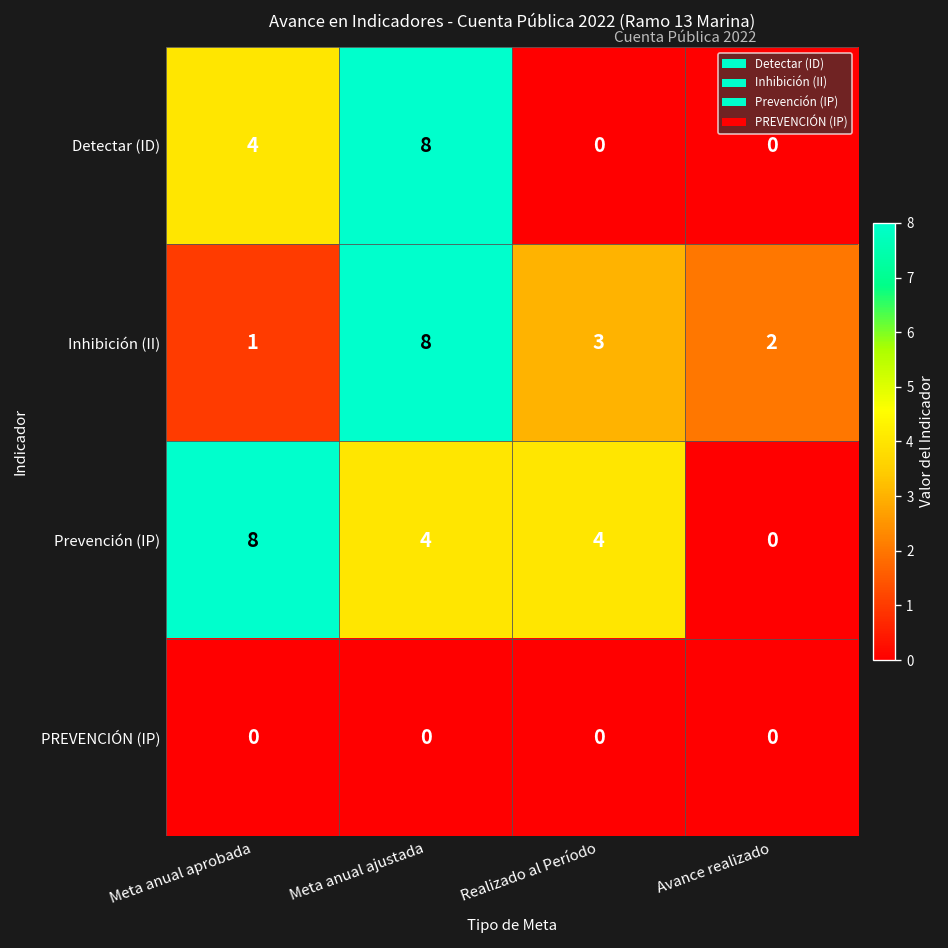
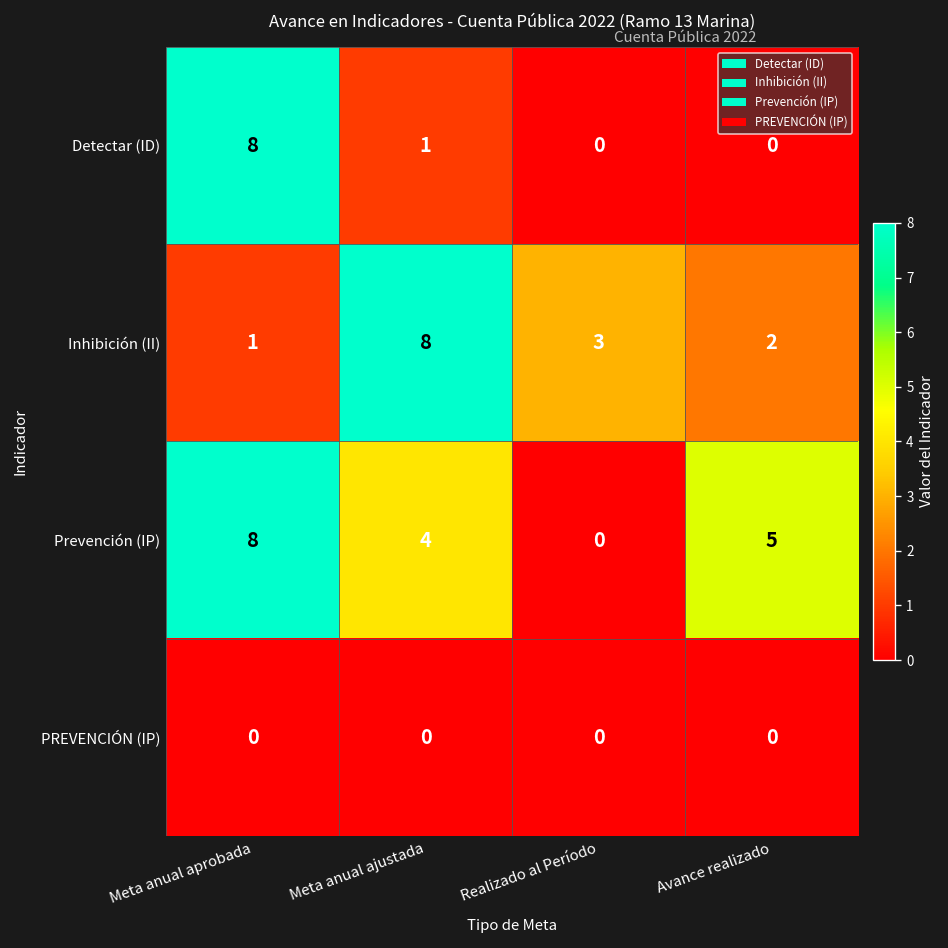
Detectar (ID), Meta anual aprobada: 4 -> 8
Detectar (ID), Meta anual ajustada: 8 -> 1
Prevención (IP), Realizado al Período: 4 -> 0
Prevención (IP), Avance realizado: 0 -> 5
